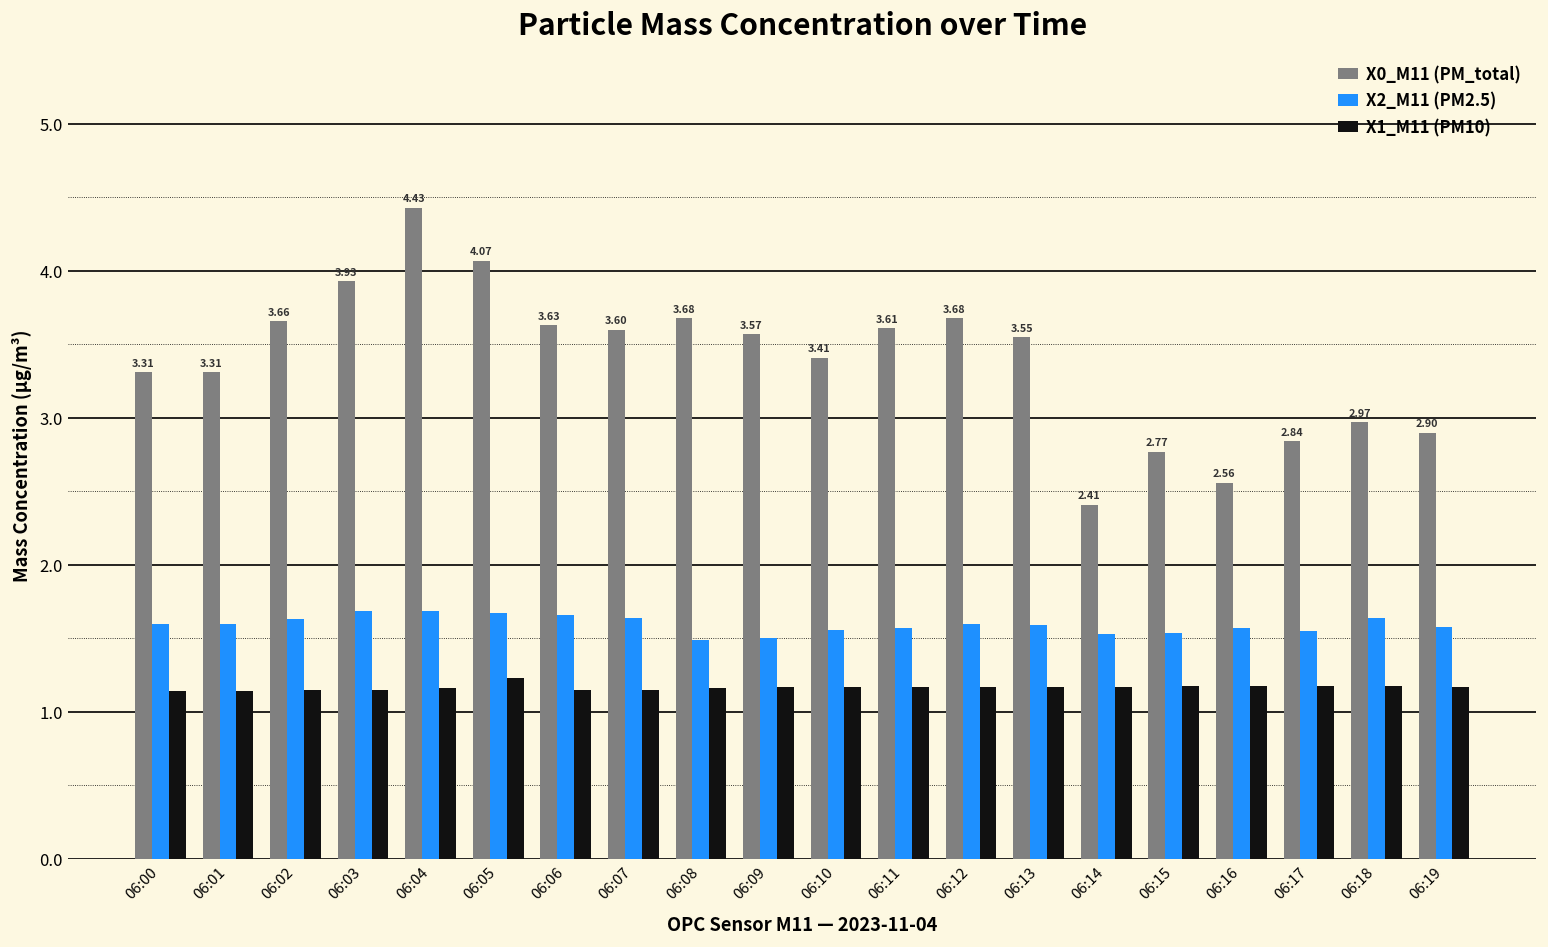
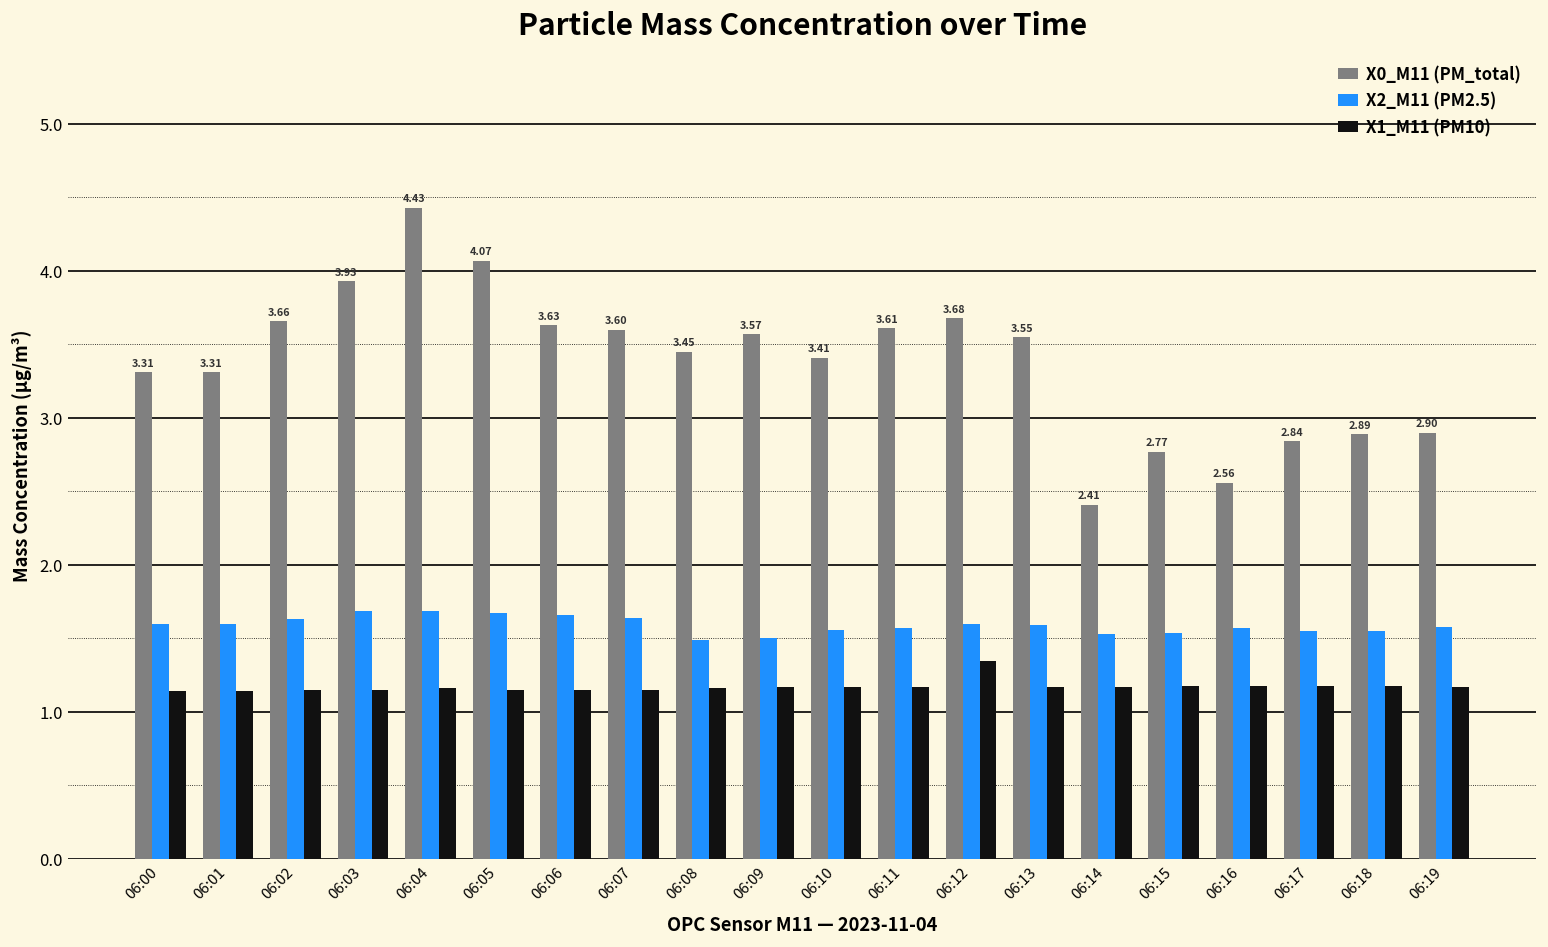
X1_M11 (PM10), 06:05: 1.23 -> 1.15
X0_M11 (PM_total), 06:08: 3.68 -> 3.45
X1_M11 (PM10), 06:12: 1.17 -> 1.35
X0_M11 (PM_total), 06:18: 2.97 -> 2.89
X2_M11 (PM2.5), 06:18: 1.64 -> 1.55
